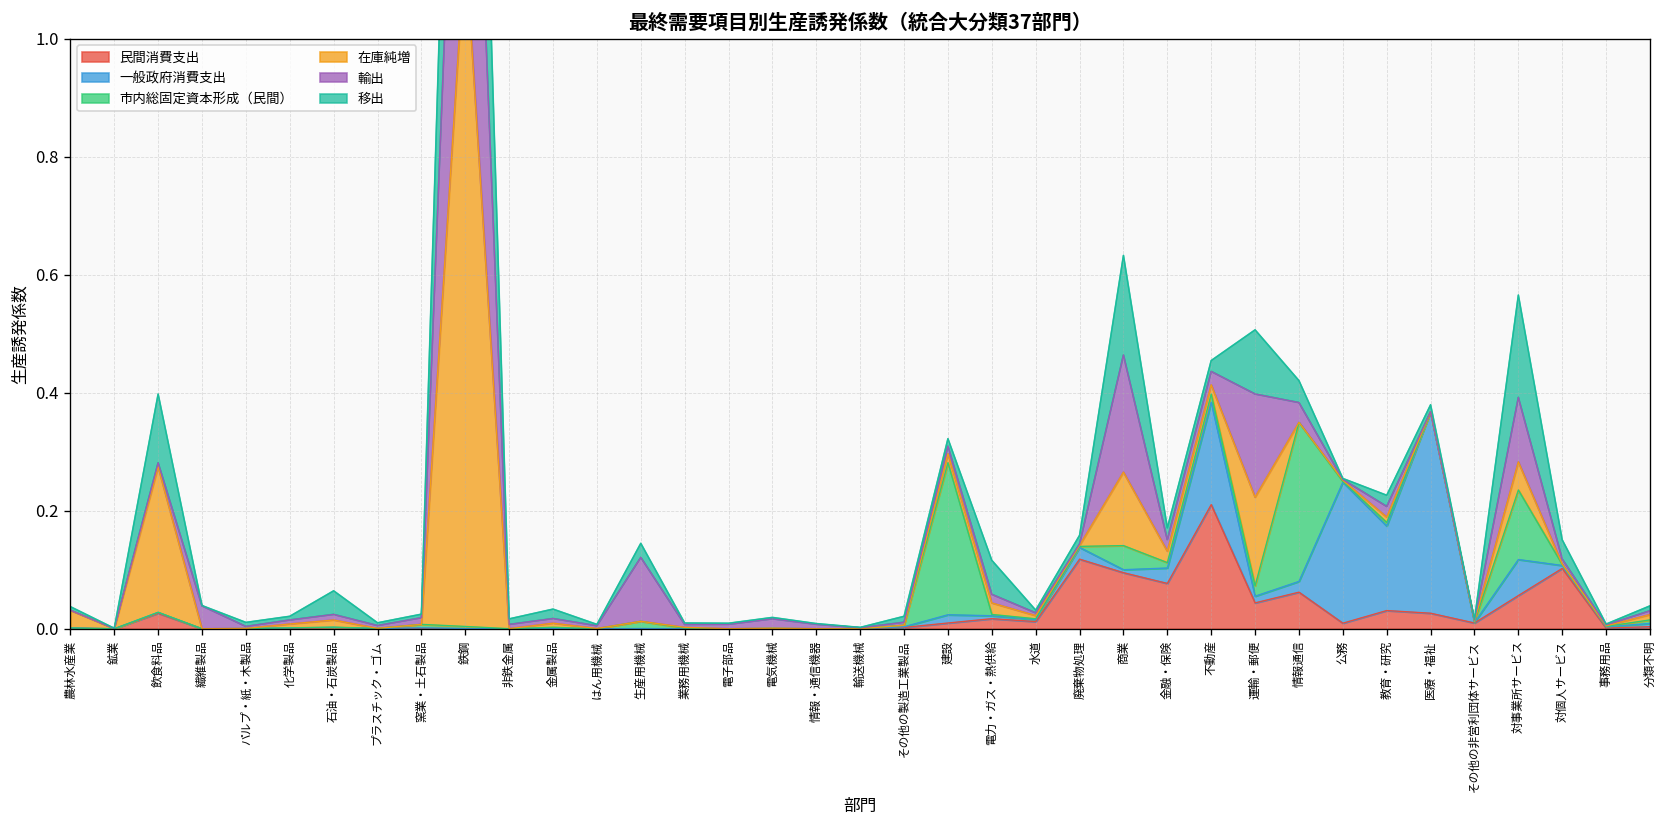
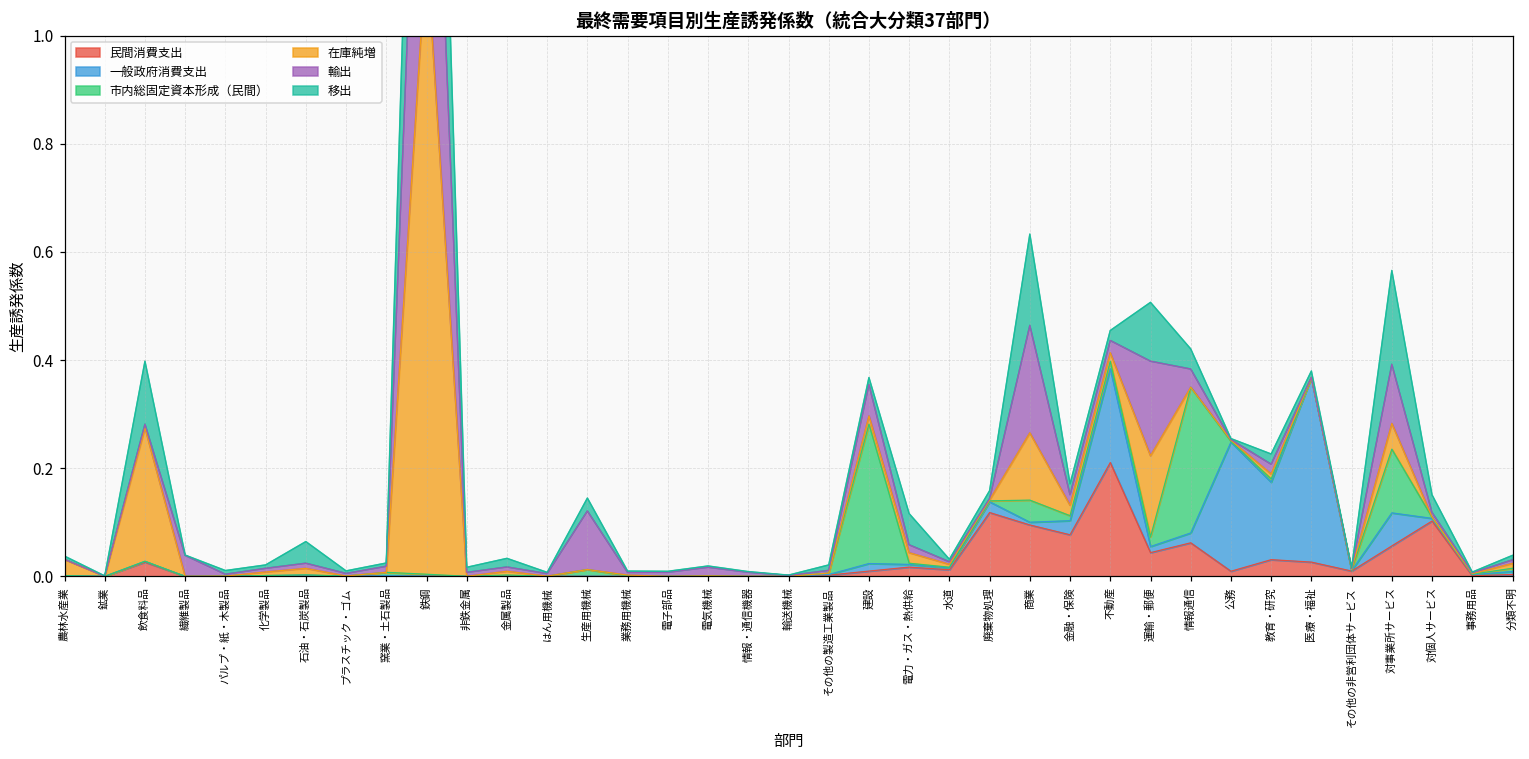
輸出, 建設: 0.01 -> 0.06
